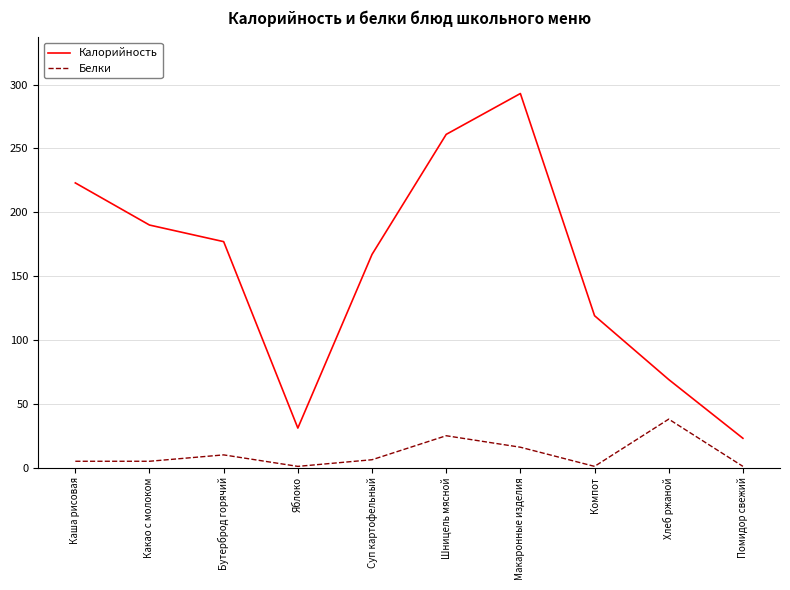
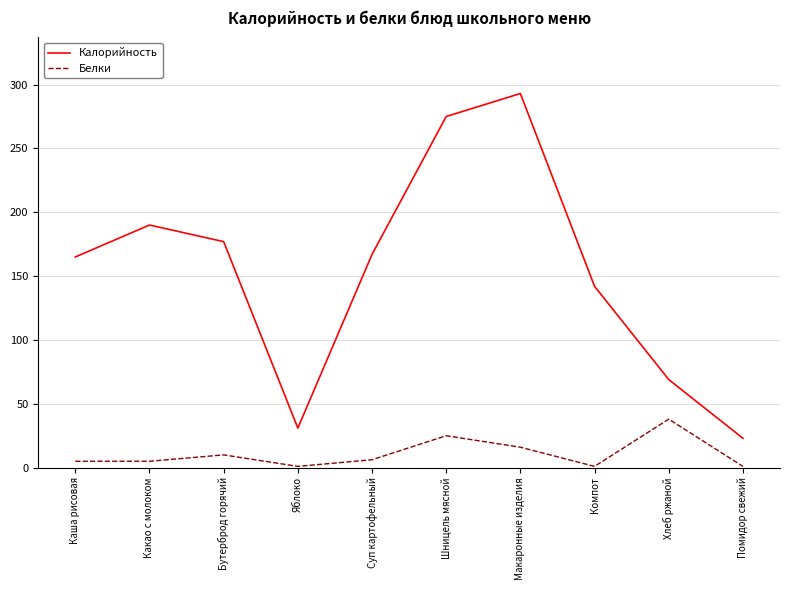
Калорийность, Каша рисовая: 223 -> 165
Калорийность, Шницель мясной: 261 -> 275
Калорийность, Компот: 119 -> 142
